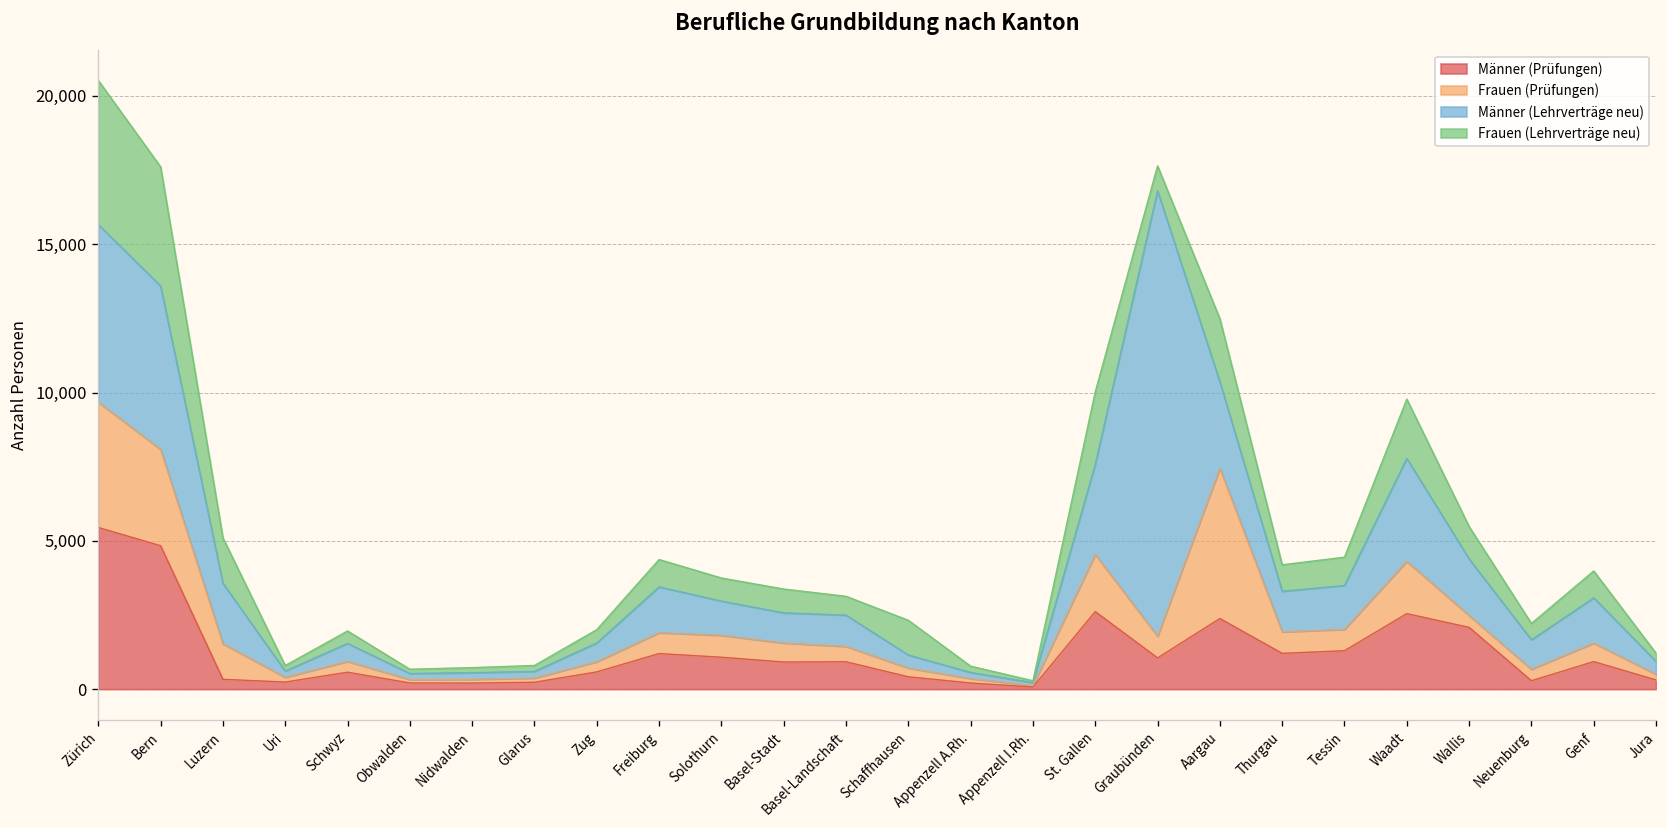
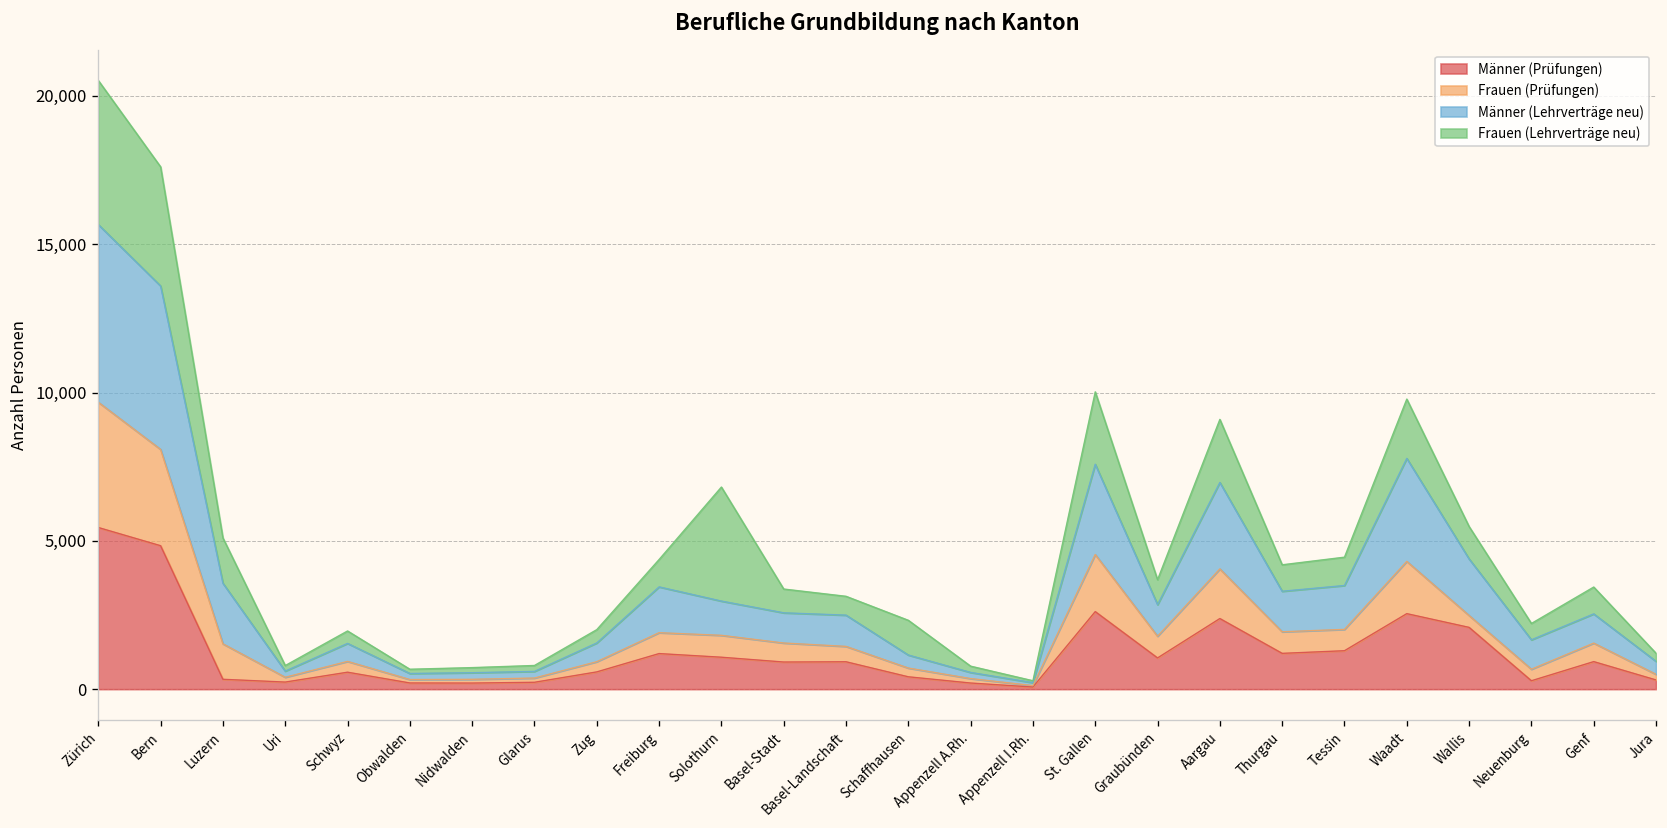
Frauen (Lehrverträge neu), Solothurn: 800 -> 3,800
Männer (Lehrverträge neu), Graubünden: 15,000 -> 1,100
Frauen (Prüfungen), Aargau: 5,100 -> 1,700
Männer (Lehrverträge neu), Genf: 1,500 -> 1,000
